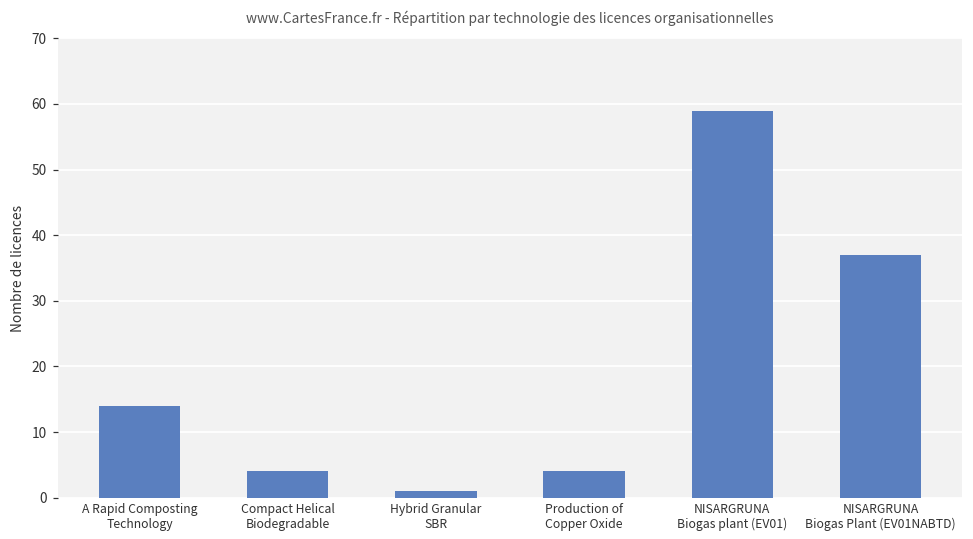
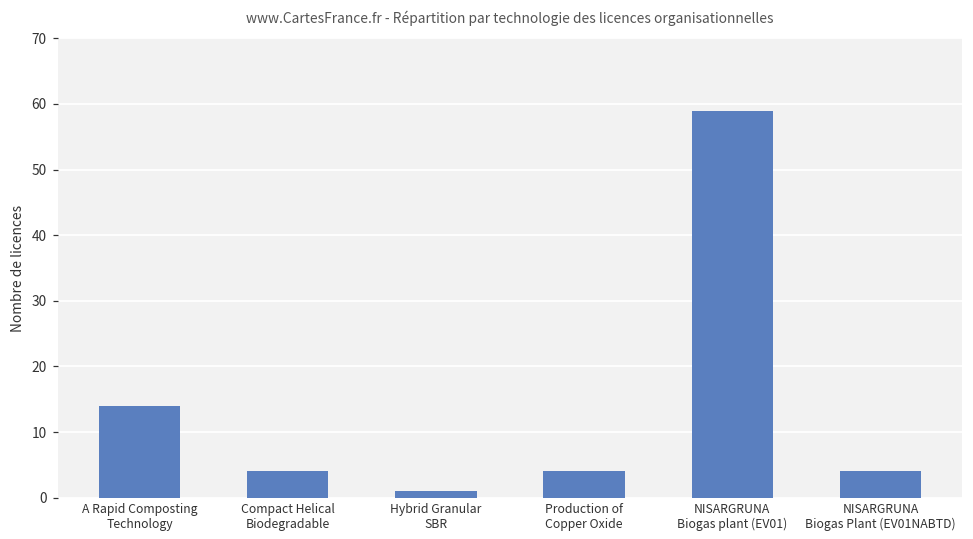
NISARGRUNA Biogas Plant (EV01NABTD): 37 -> 4
